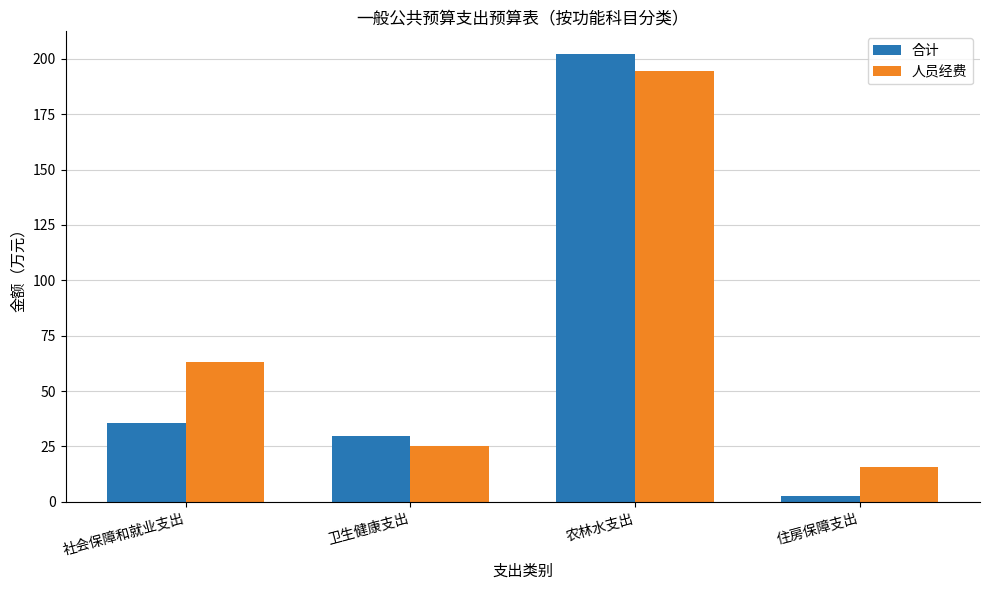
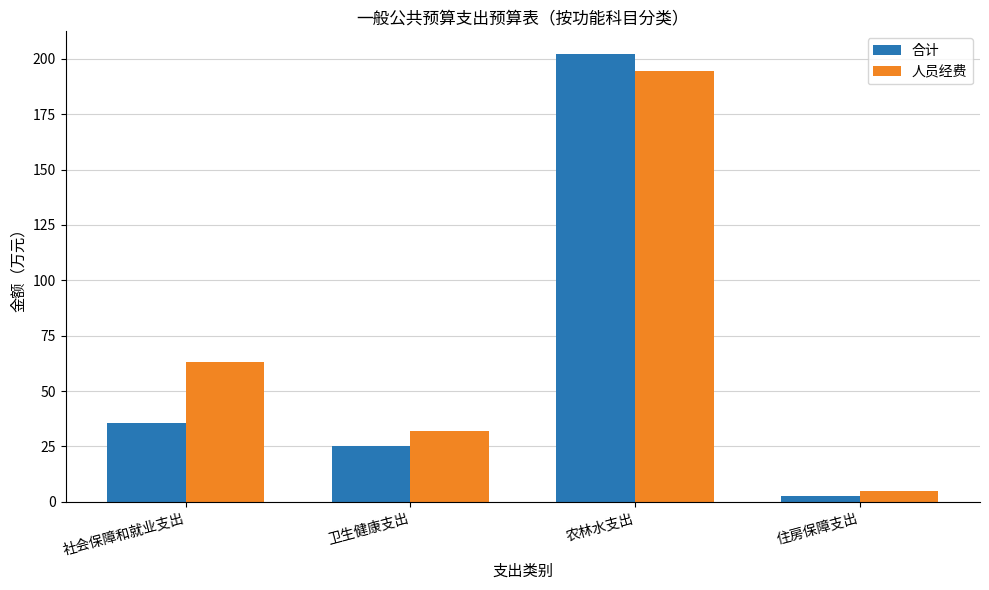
合计, 卫生健康支出: 30 -> 25
人员经费, 卫生健康支出: 25 -> 32
人员经费, 住房保障支出: 16 -> 5
